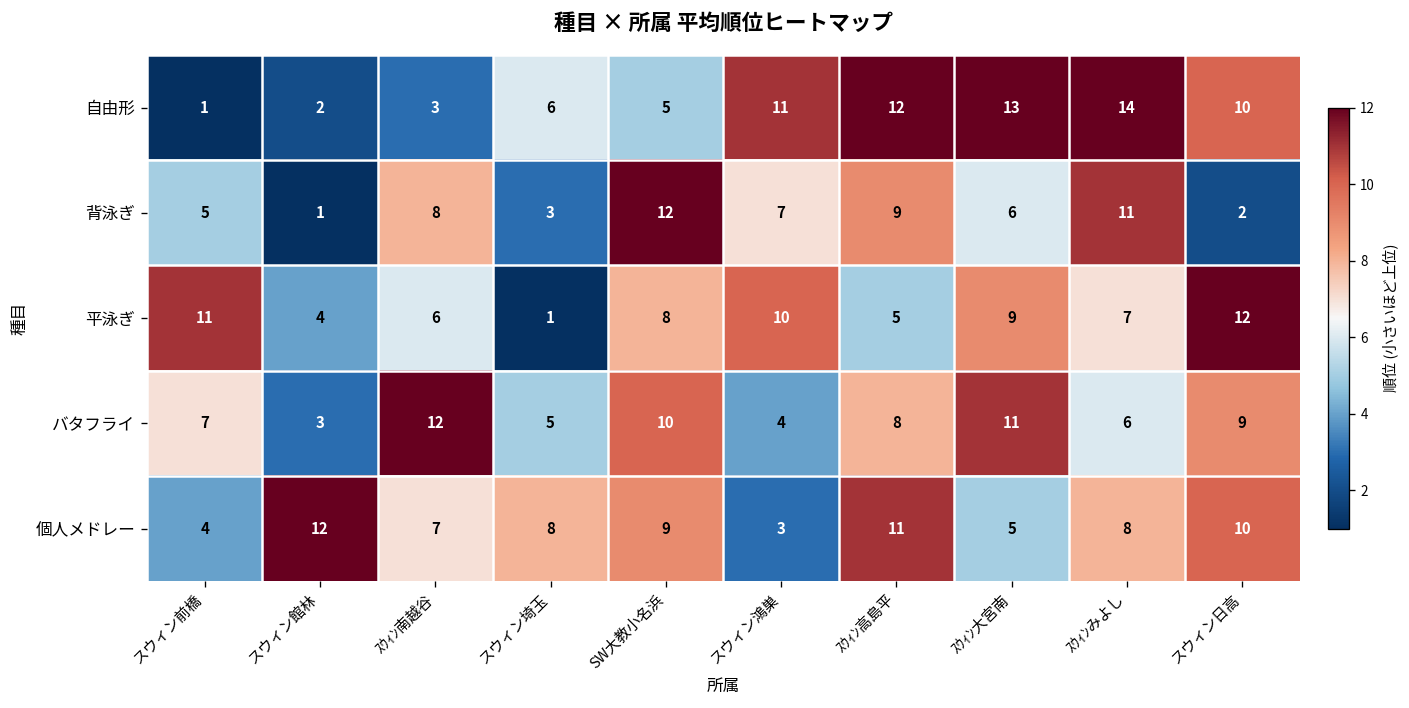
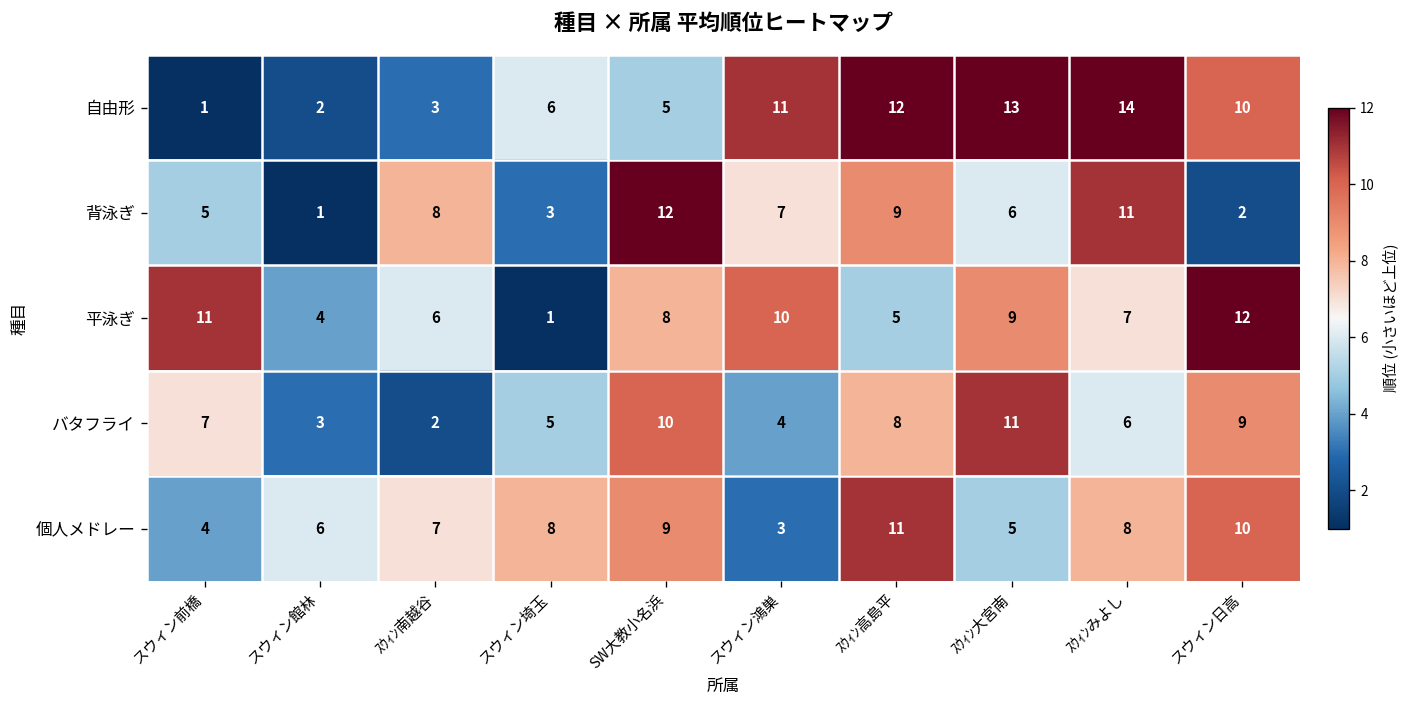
バタフライ, ｽｳｨﾝ南越谷: 12 -> 2
個人メドレー, スウィン館林: 12 -> 6
